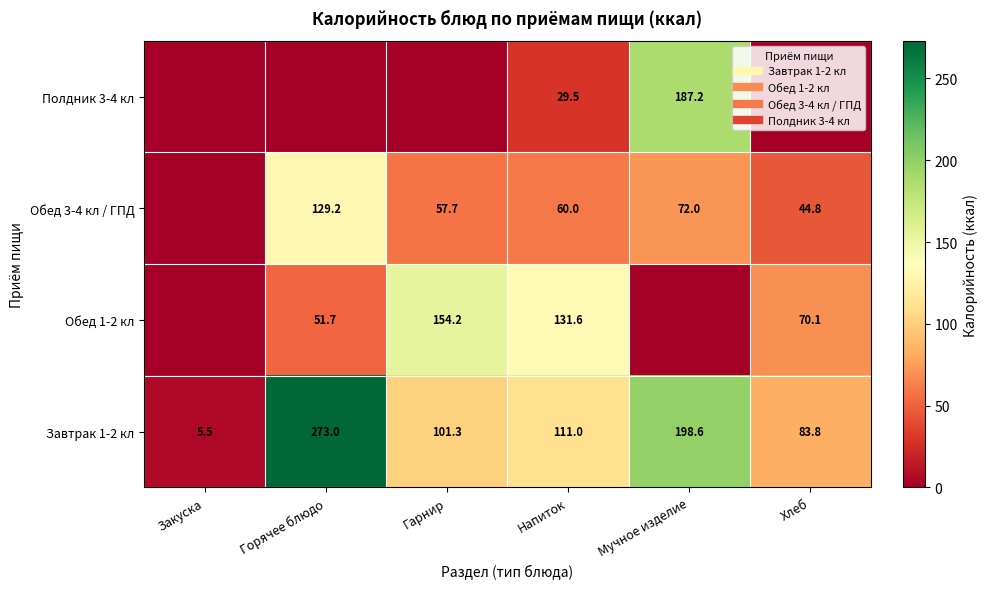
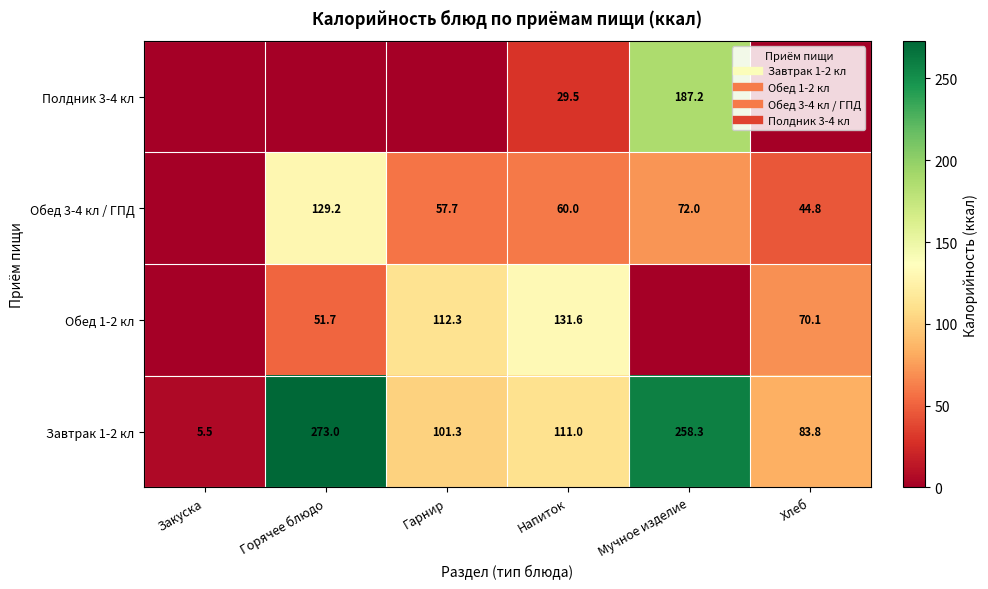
Обед 1-2 кл, Гарнир: 154.2 -> 112.3
Завтрак 1-2 кл, Мучное изделие: 198.6 -> 258.3
